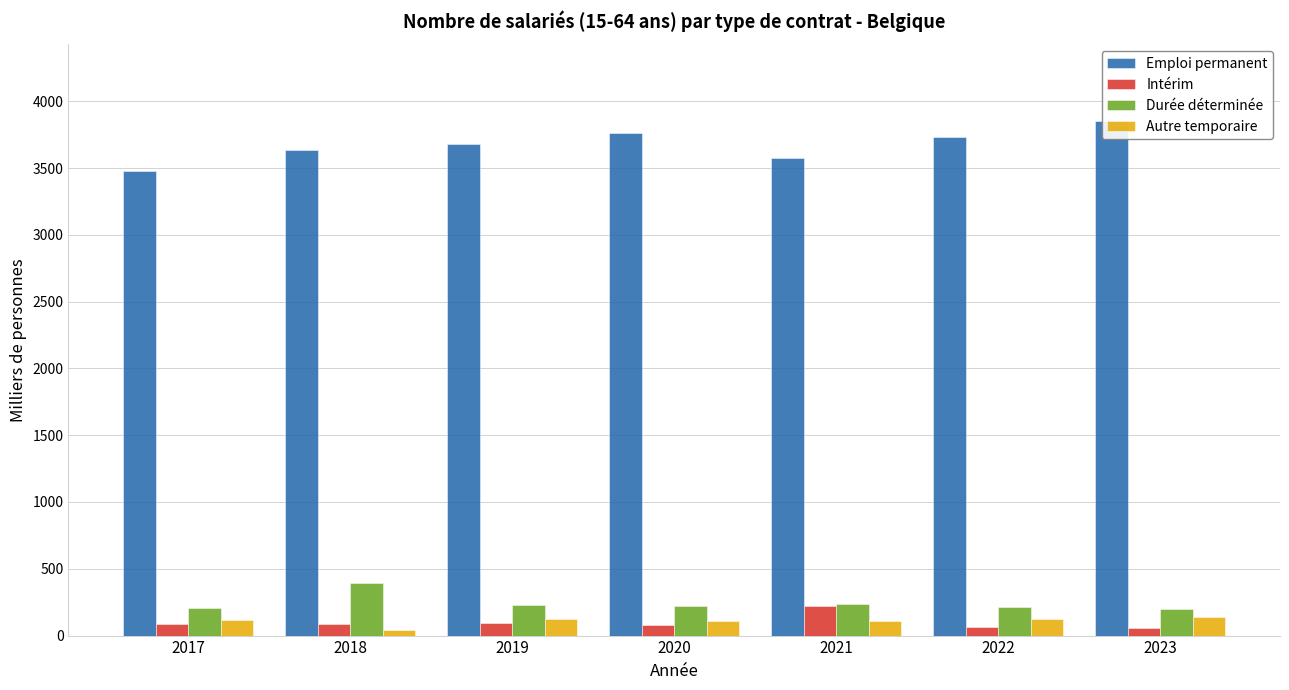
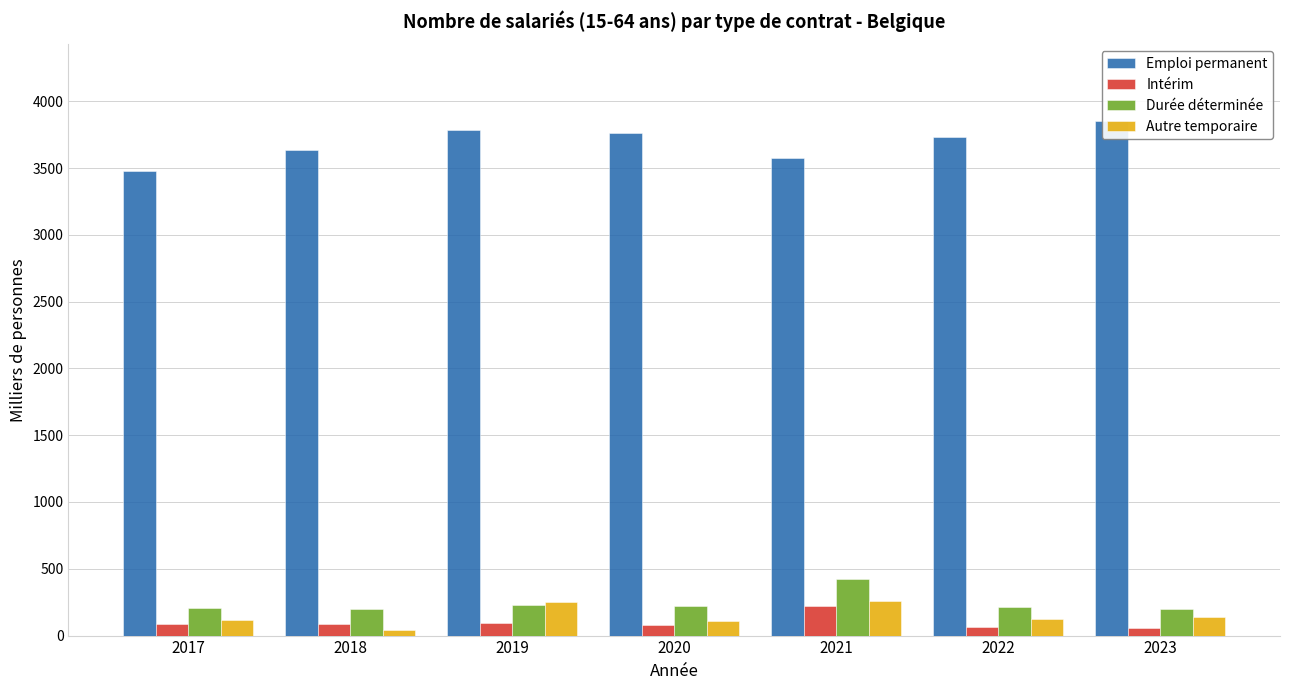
Durée déterminée, 2018: 400 -> 200
Emploi permanent, 2019: 3680 -> 3790
Autre temporaire, 2019: 120 -> 250
Durée déterminée, 2021: 240 -> 420
Autre temporaire, 2021: 110 -> 260
